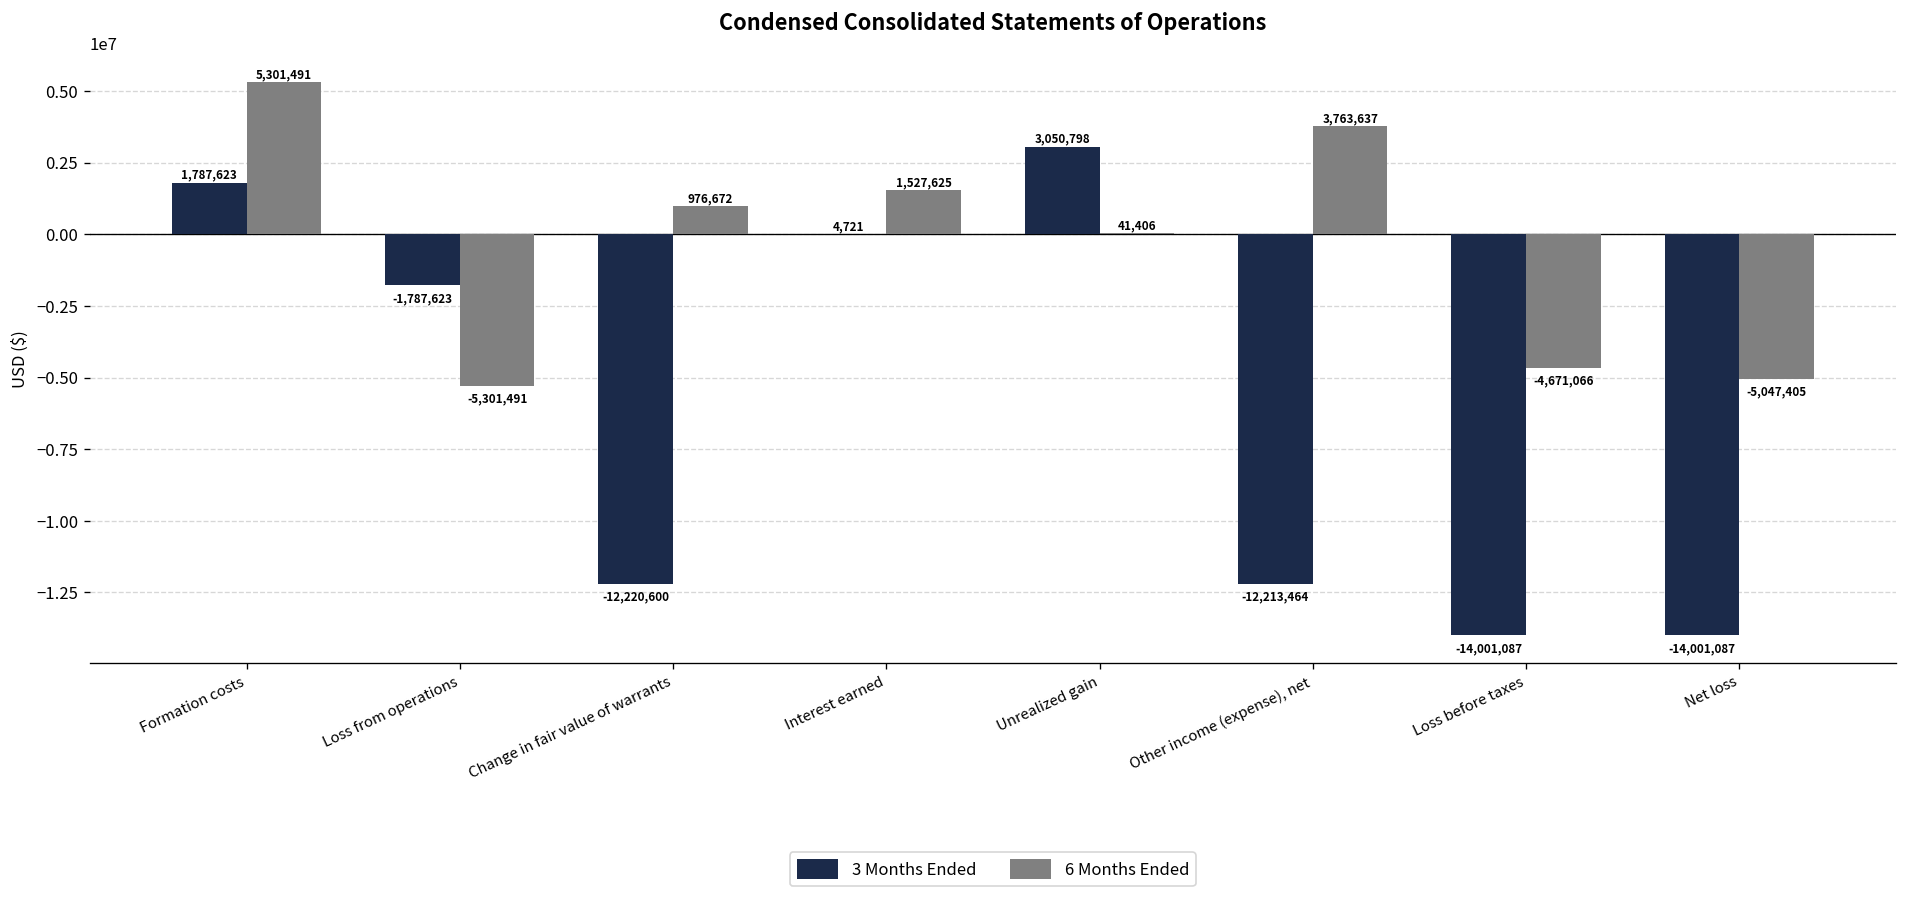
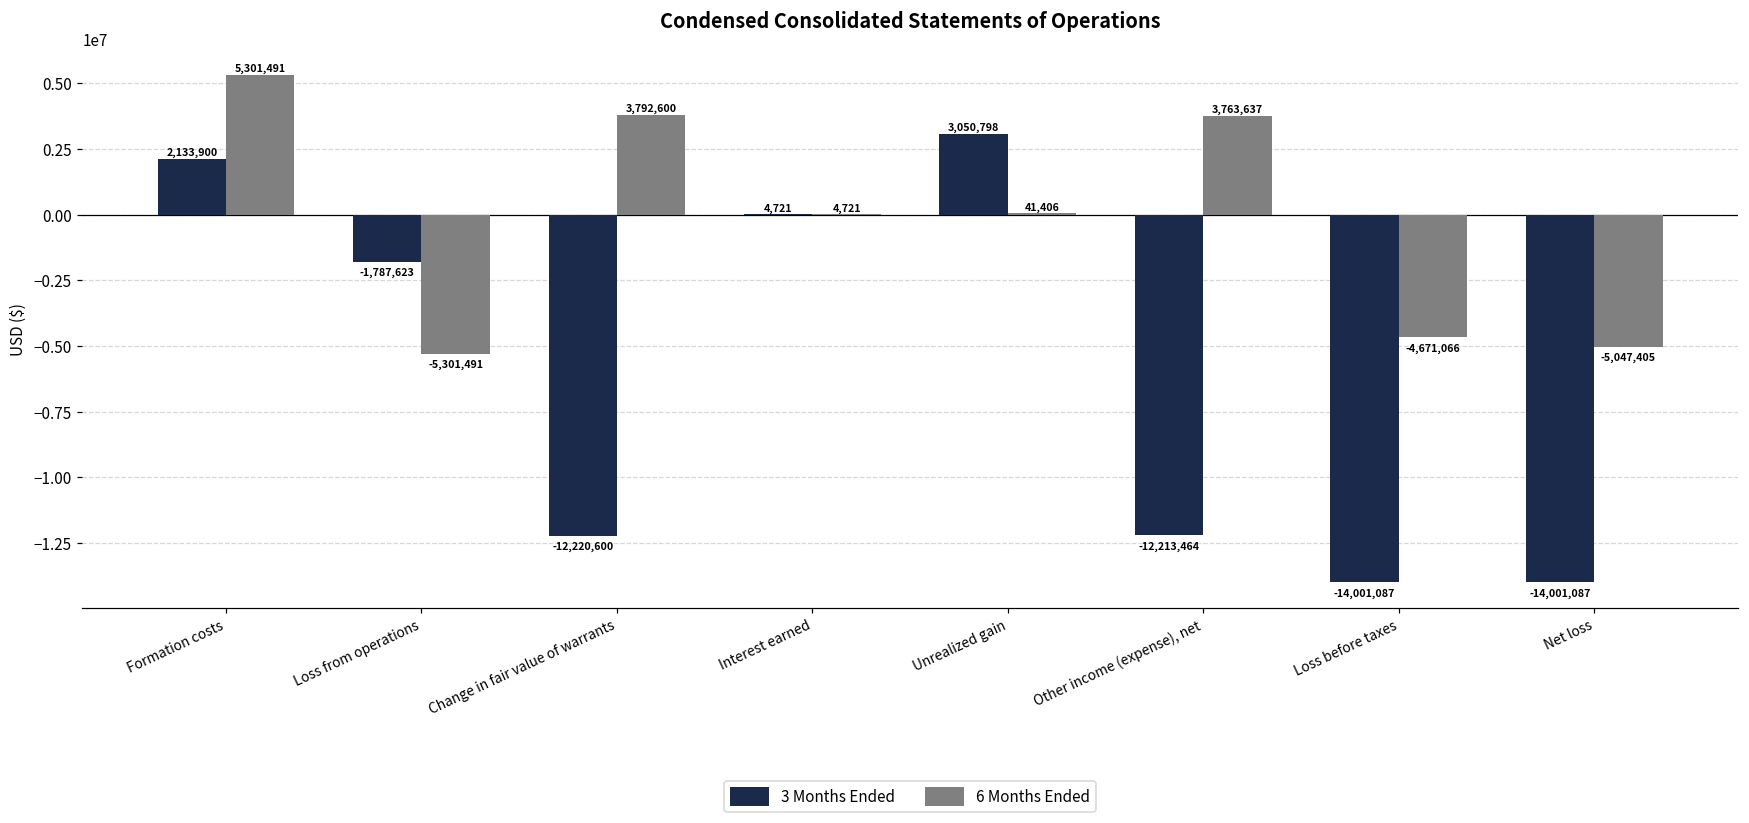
3 Months Ended, Formation costs: 1,787,623 -> 2,133,900
6 Months Ended, Change in fair value of warrants: 976,672 -> 3,792,600
6 Months Ended, Interest earned: 1,527,625 -> 4,721
